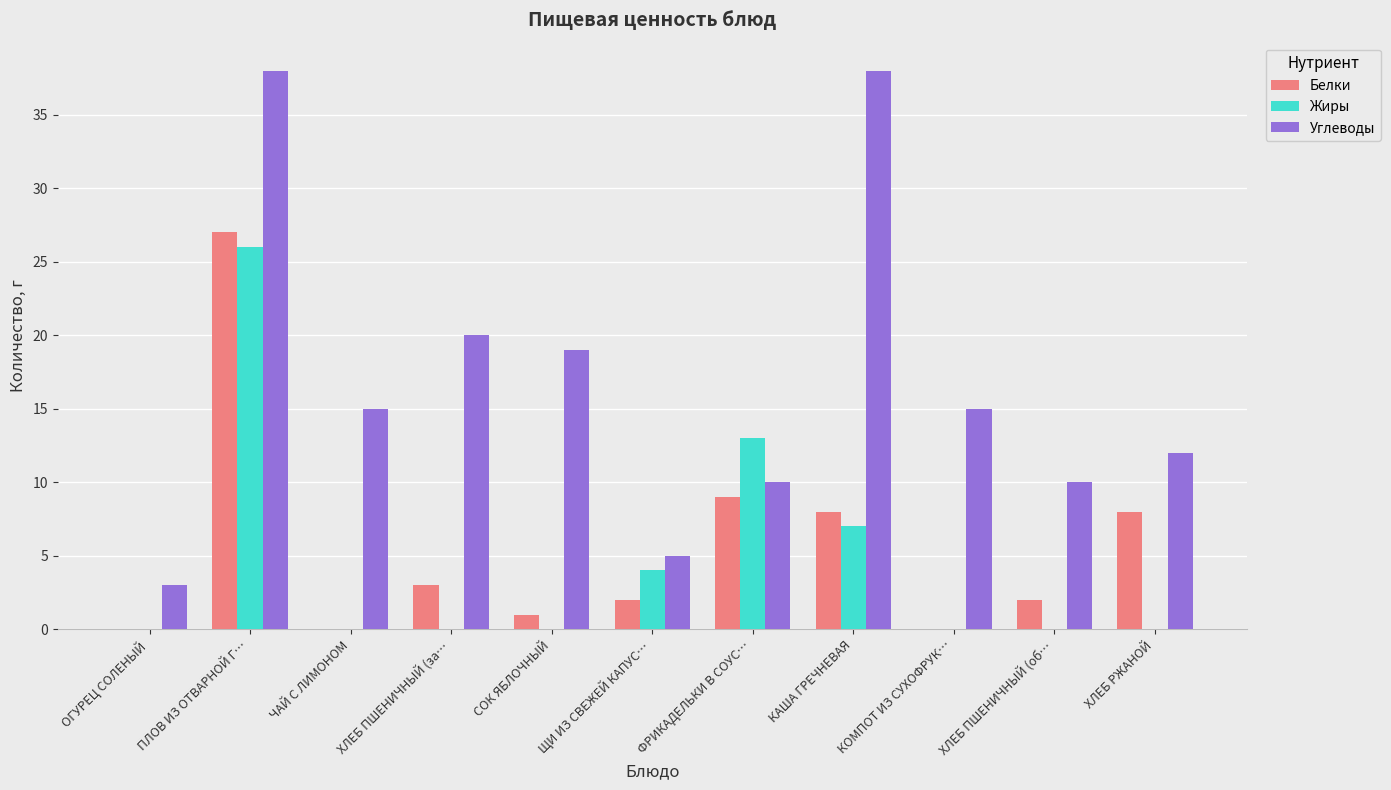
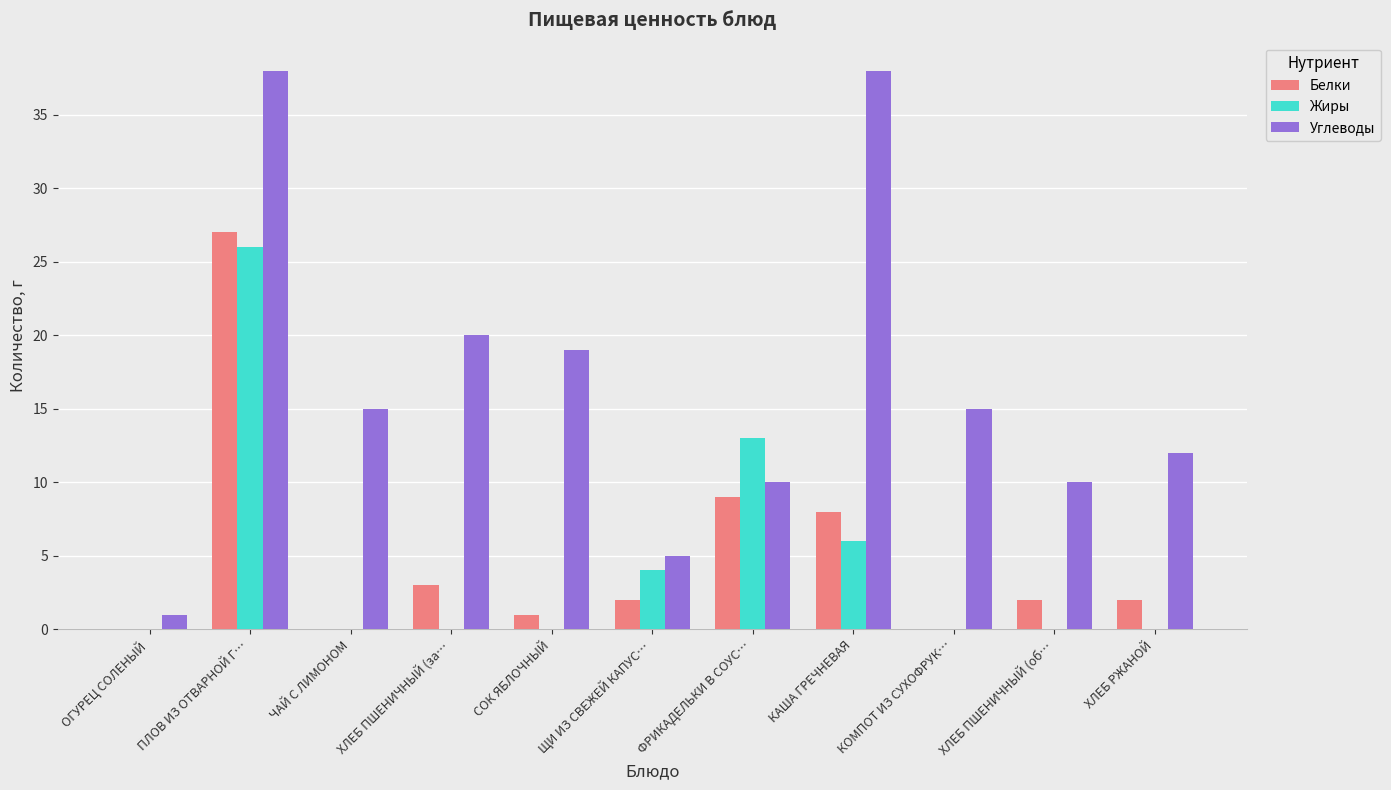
Углеводы, ОГУРЕЦ СОЛЕНЫЙ: 3 -> 1
Жиры, КАША ГРЕЧНЕВАЯ: 7 -> 6
Белки, ХЛЕБ РЖАНОЙ: 8 -> 2
